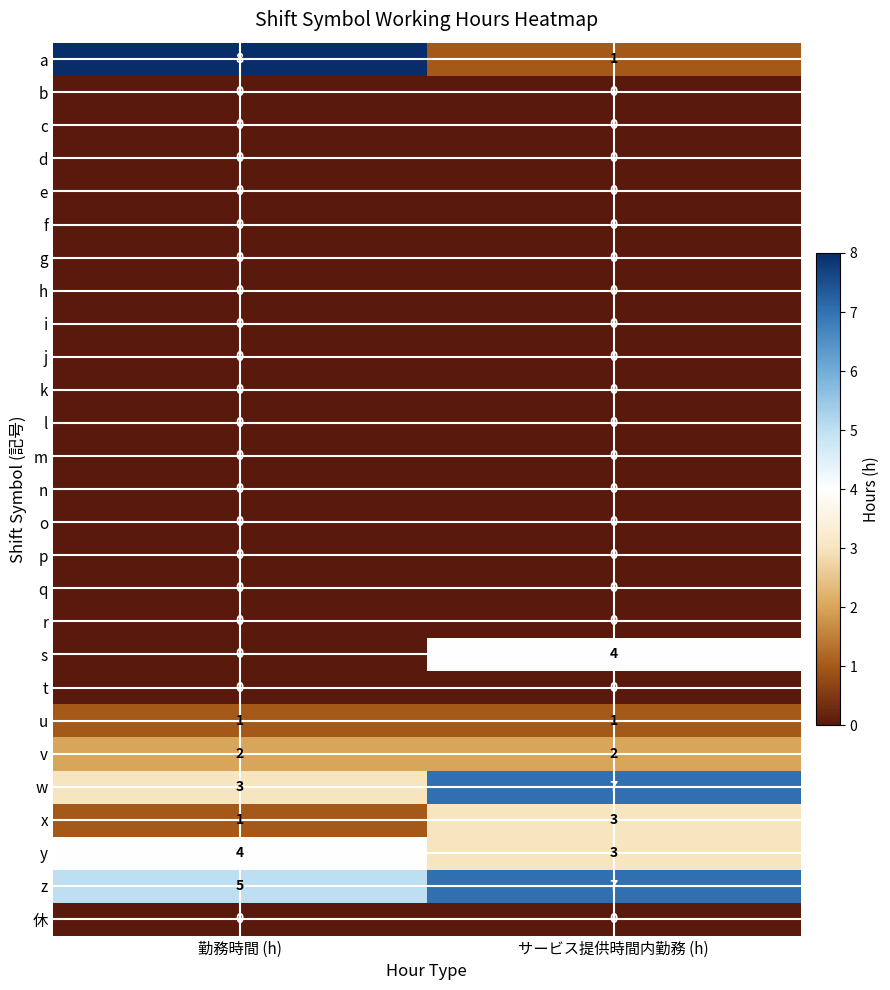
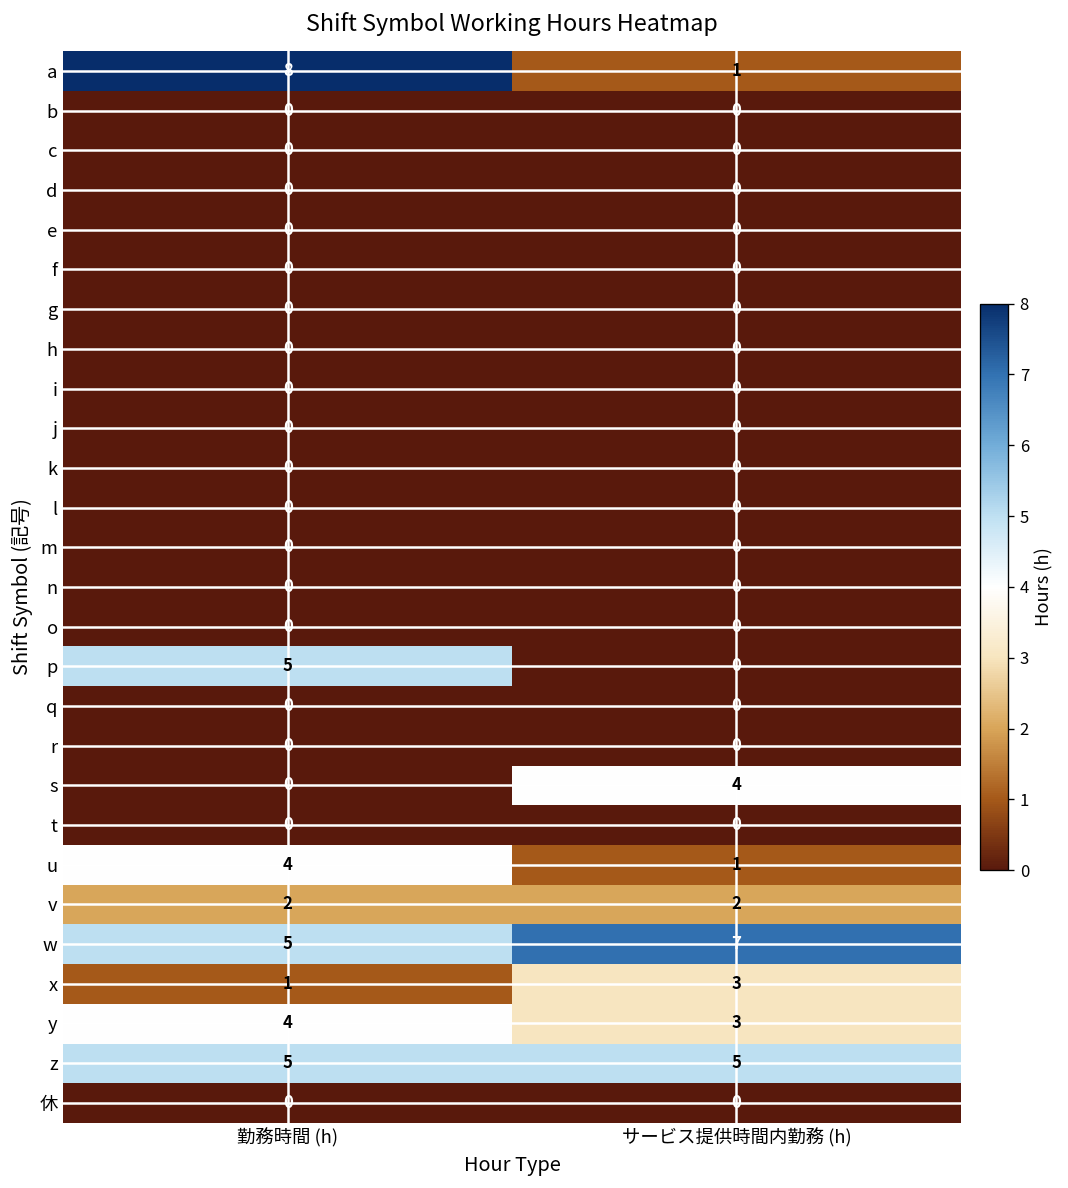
p, 勤務時間 (h): 0 -> 5
u, 勤務時間 (h): 1 -> 4
w, 勤務時間 (h): 3 -> 5
z, サービス提供時間内勤務 (h): 7 -> 5
